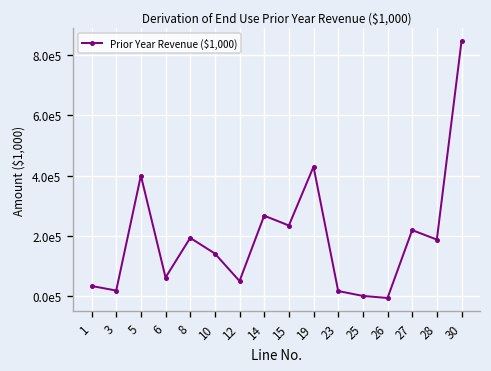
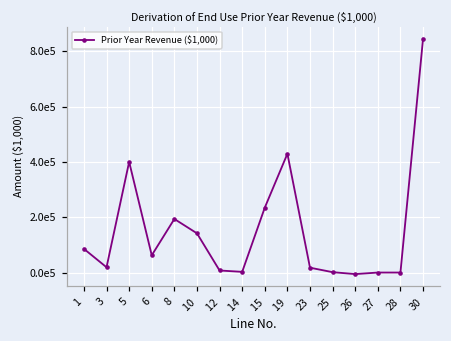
1: 30000 -> 90000
12: 50000 -> 10000
14: 270000 -> 0
27: 220000 -> 0
28: 190000 -> 0
